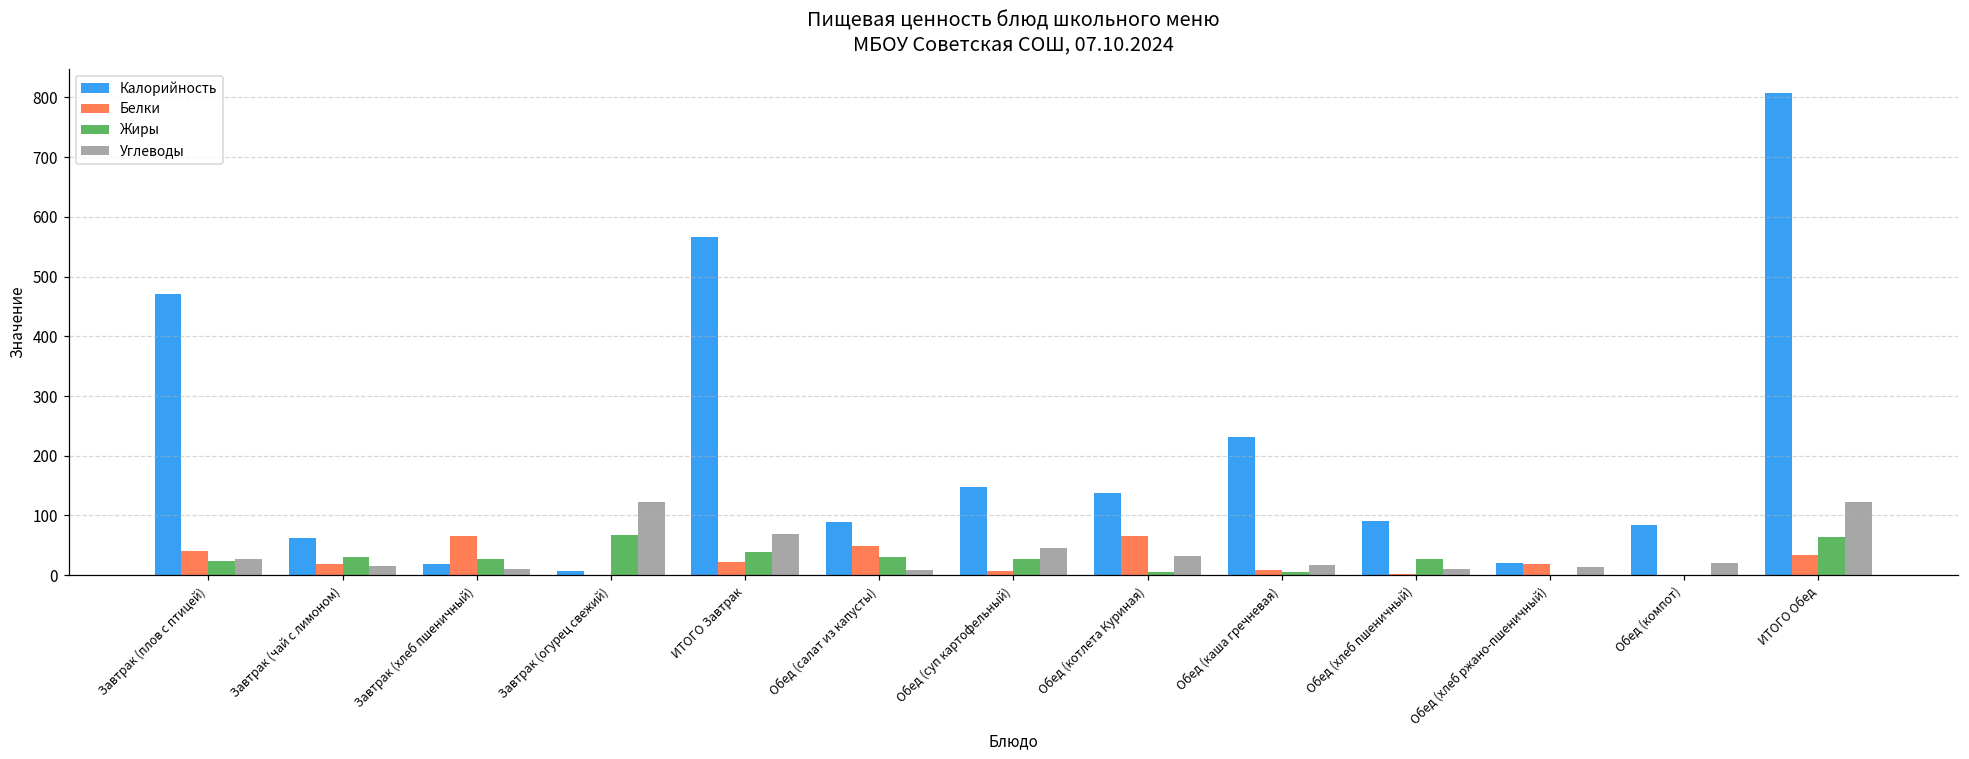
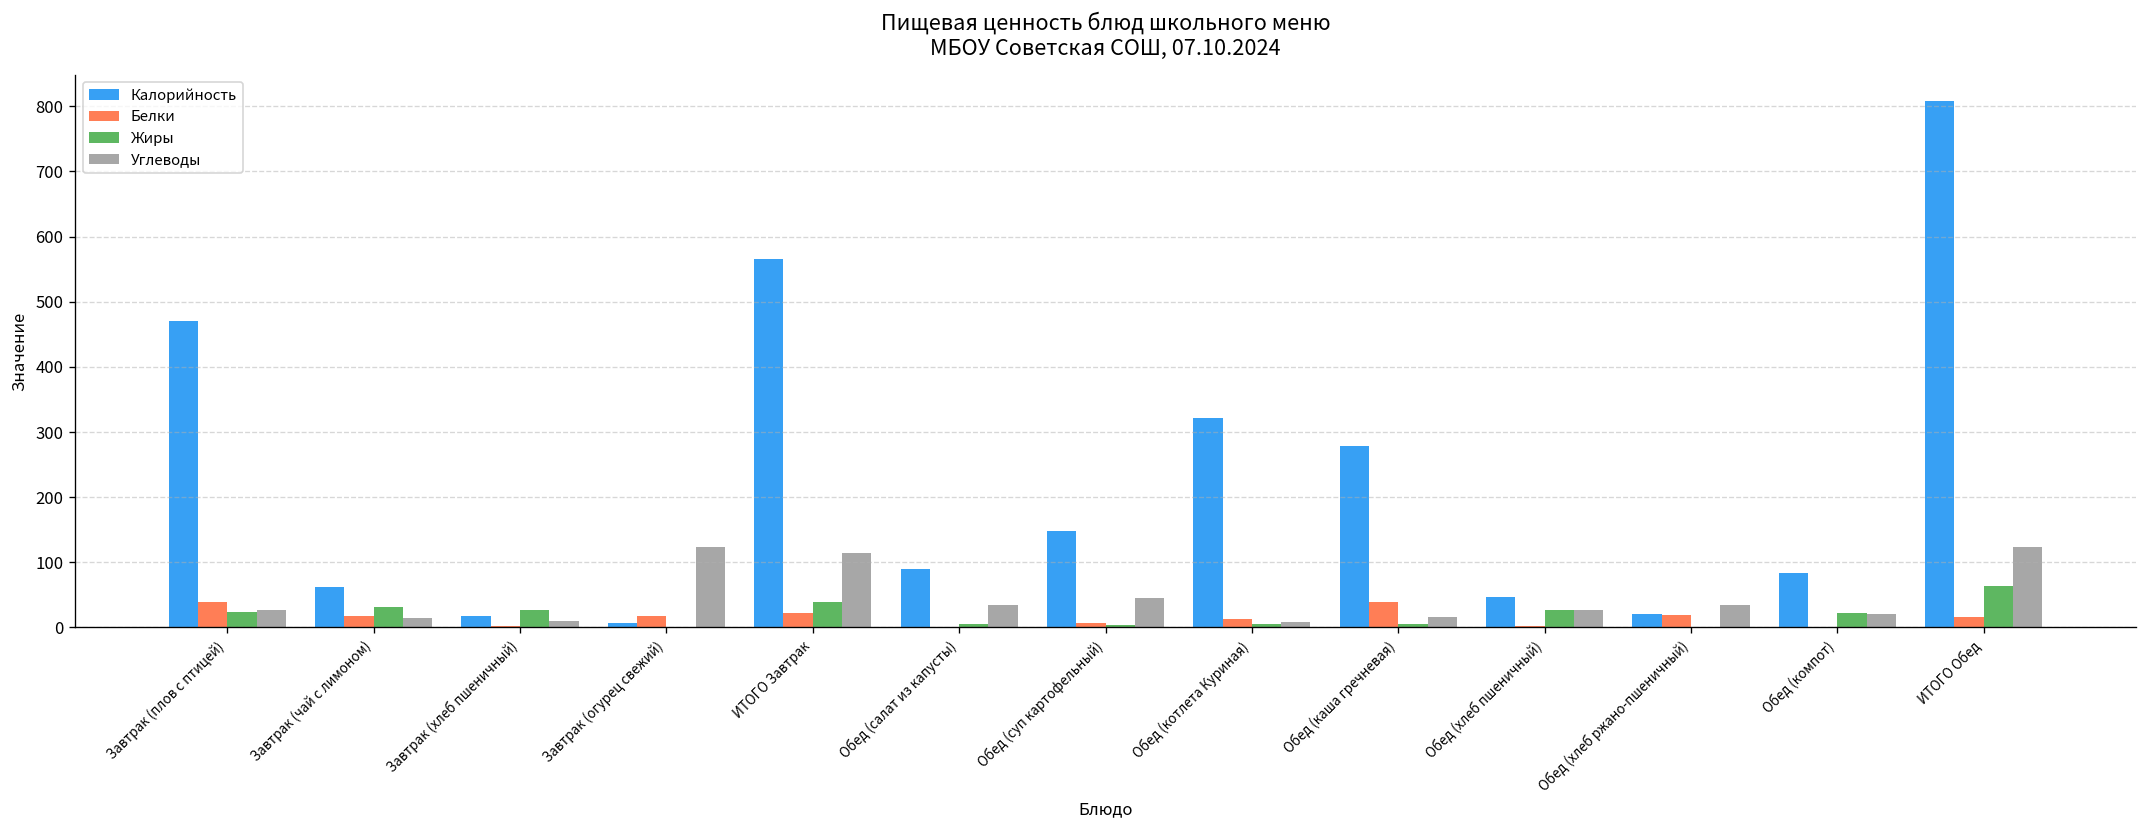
Белки, Завтрак (хлеб пшеничный): 60 -> 0
Белки, Завтрак (огурец свежий): 0 -> 20
Жиры, Завтрак (огурец свежий): 70 -> 0
Углеводы, ИТОГО Завтрак: 70 -> 110
Белки, Обед (салат из капусты): 50 -> 0
Жиры, Обед (салат из капусты): 30 -> 10
Углеводы, Обед (салат из капусты): 10 -> 30
Жиры, Обед (суп картофельный): 30 -> 0
Калорийность, Обед (котлета Куриная): 140 -> 320
Белки, Обед (котлета Куриная): 70 -> 10
Углеводы, Обед (котлета Куриная): 30 -> 10
Калорийность, Обед (каша гречневая): 230 -> 280
Белки, Обед (каша гречневая): 10 -> 40
Калорийность, Обед (хлеб пшеничный): 90 -> 50
Углеводы, Обед (хлеб пшеничный): 10 -> 30
Углеводы, Обед (хлеб ржано-пшеничный): 10 -> 40
Жиры, Обед (компот): 0 -> 20
Белки, ИТОГО Обед: 30 -> 20
